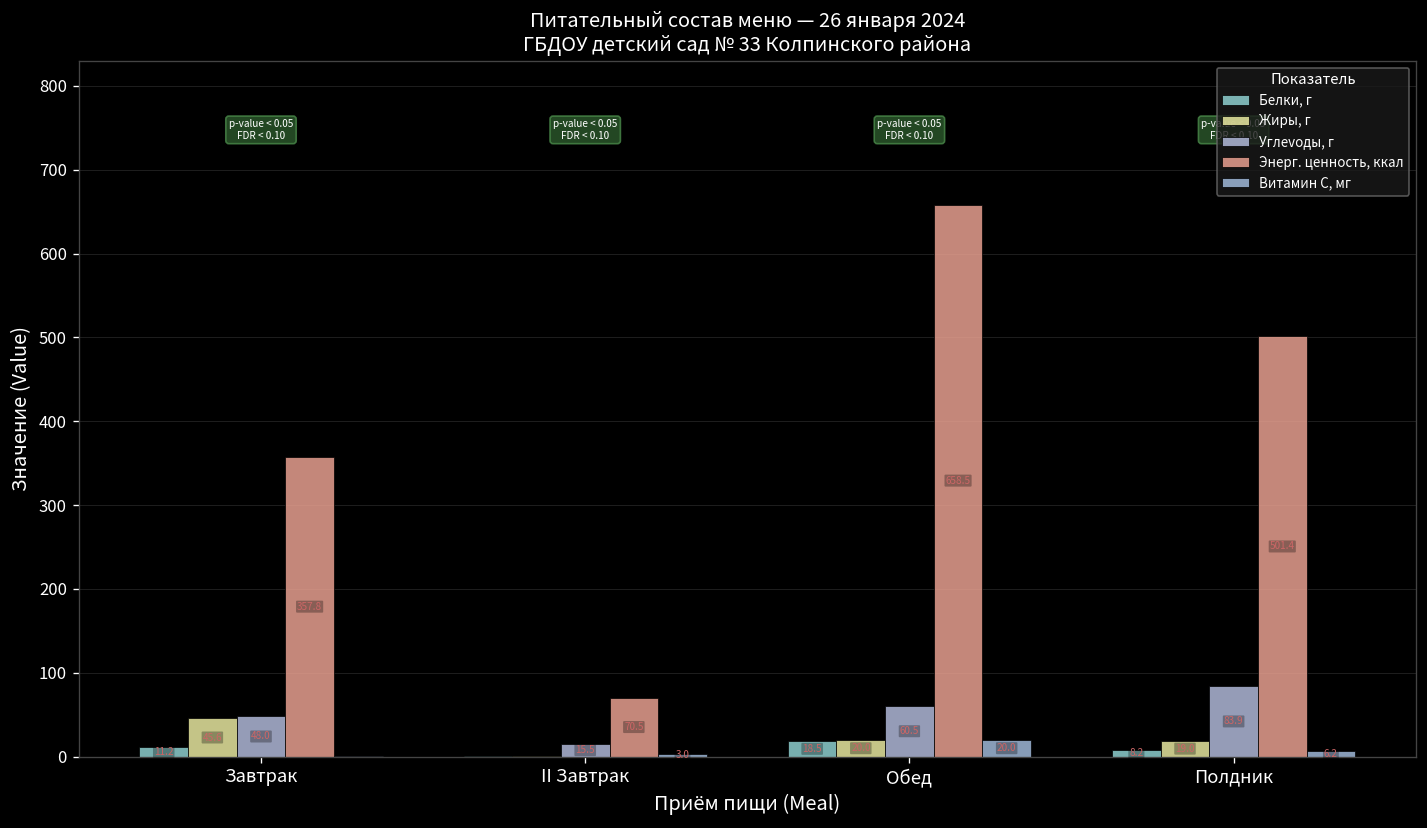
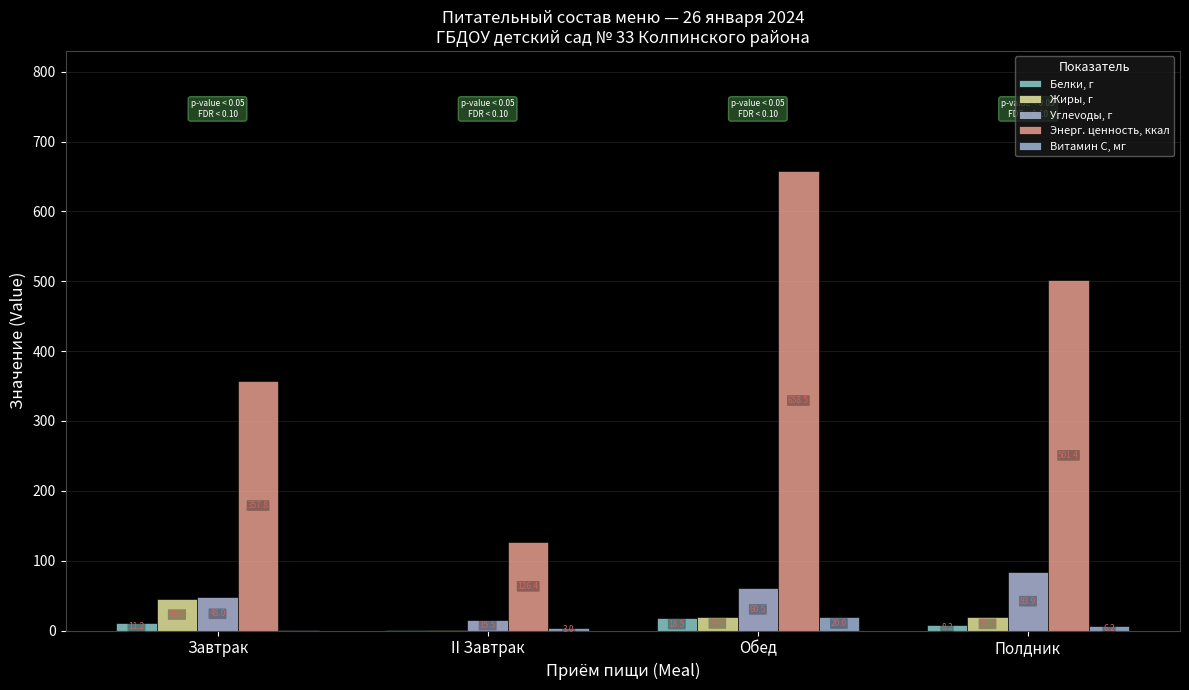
Энерг. ценность, ккал, II Завтрак: 70.5 -> 126.4
